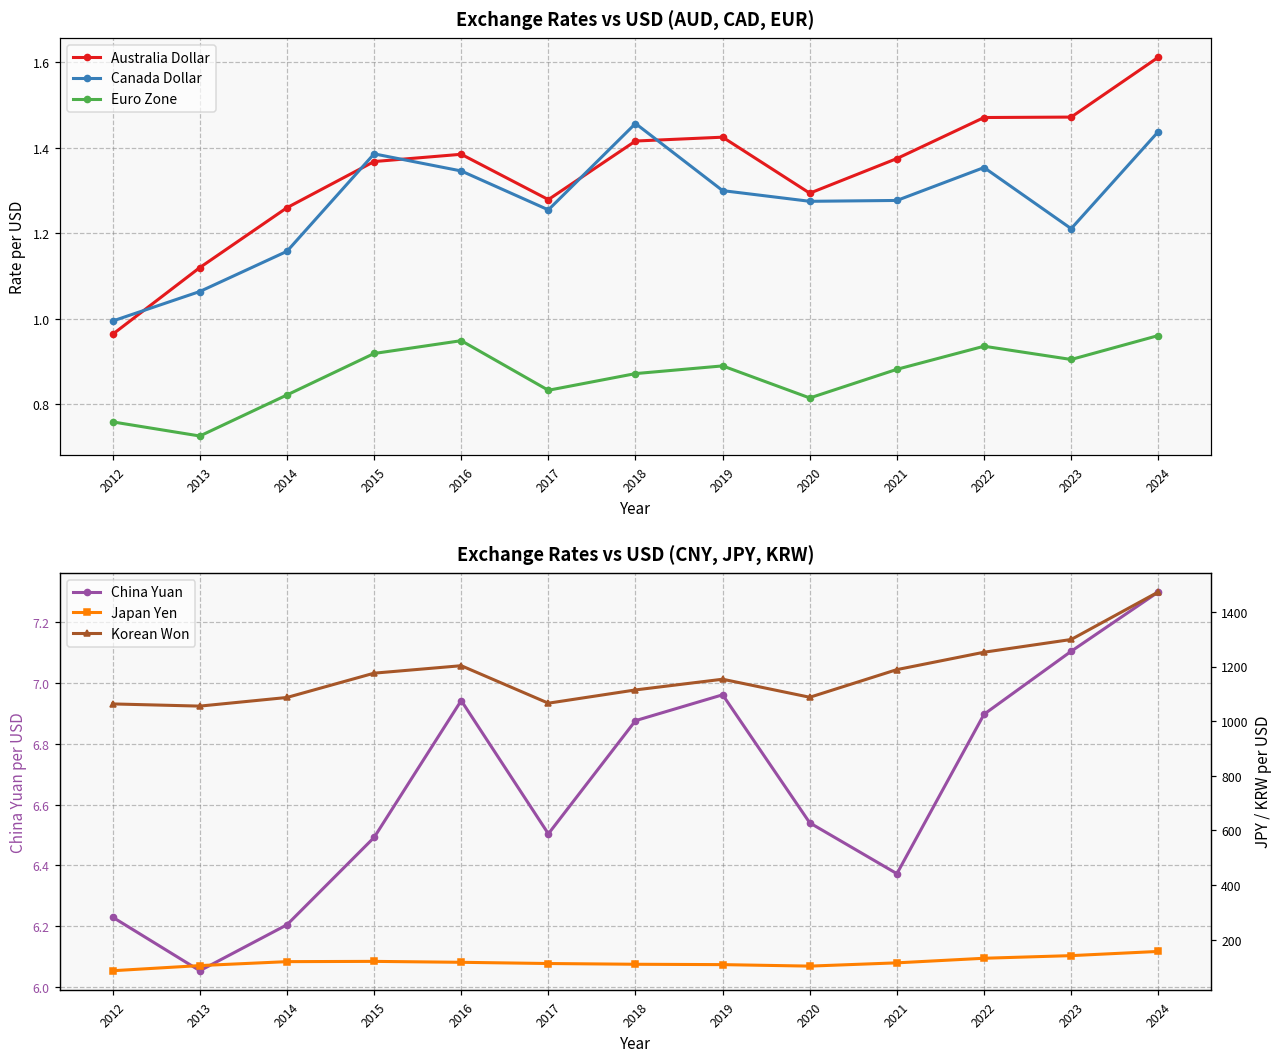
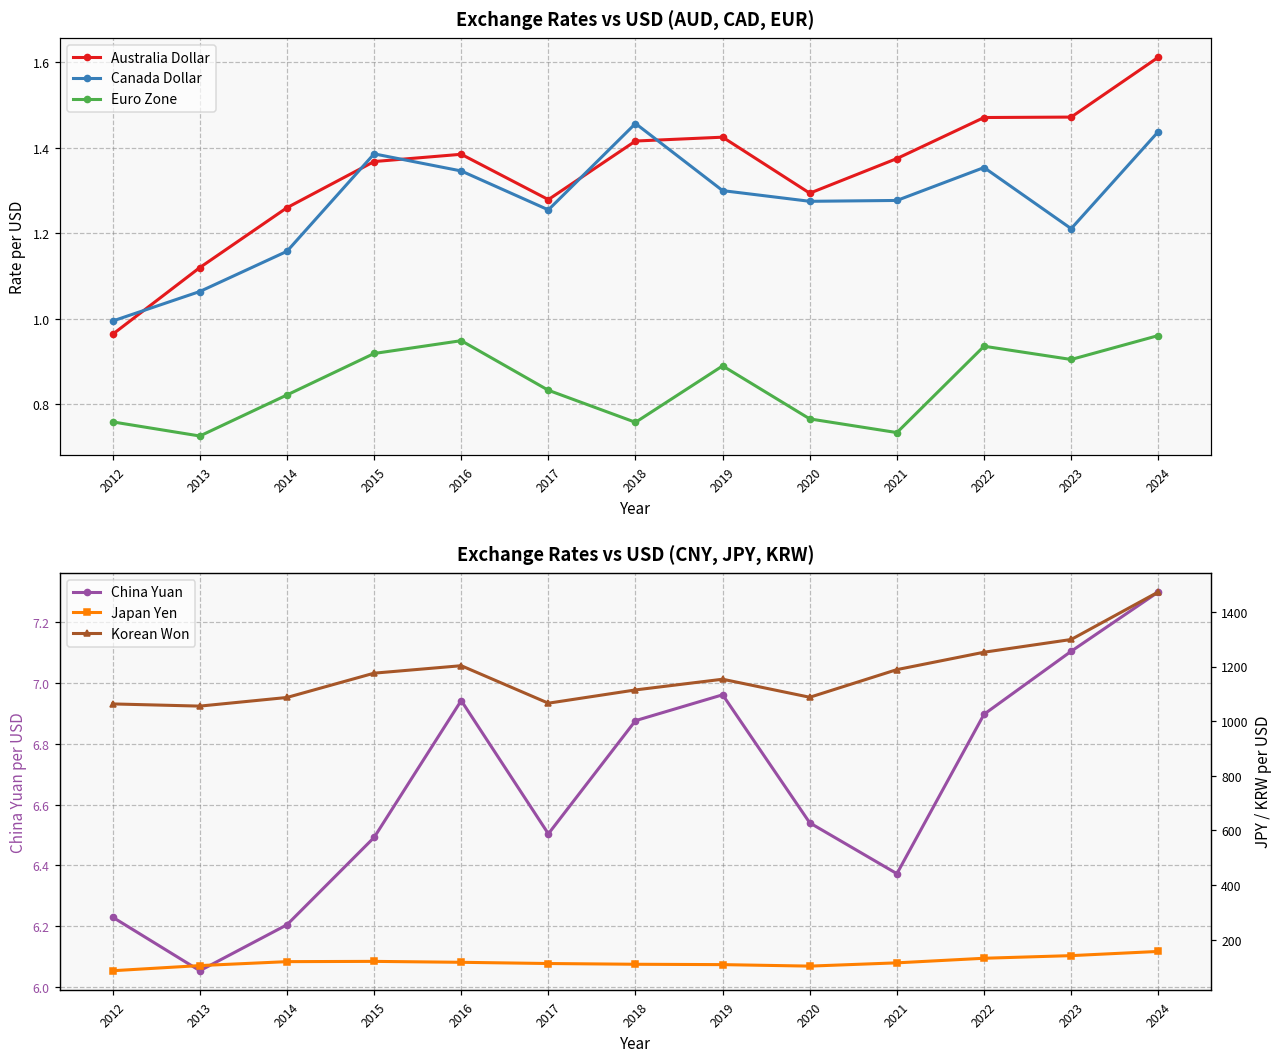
Exchange Rates vs USD (AUD, CAD, EUR), Euro Zone, 2018: 0.87 -> 0.76
Exchange Rates vs USD (AUD, CAD, EUR), Euro Zone, 2020: 0.82 -> 0.77
Exchange Rates vs USD (AUD, CAD, EUR), Euro Zone, 2021: 0.88 -> 0.73
